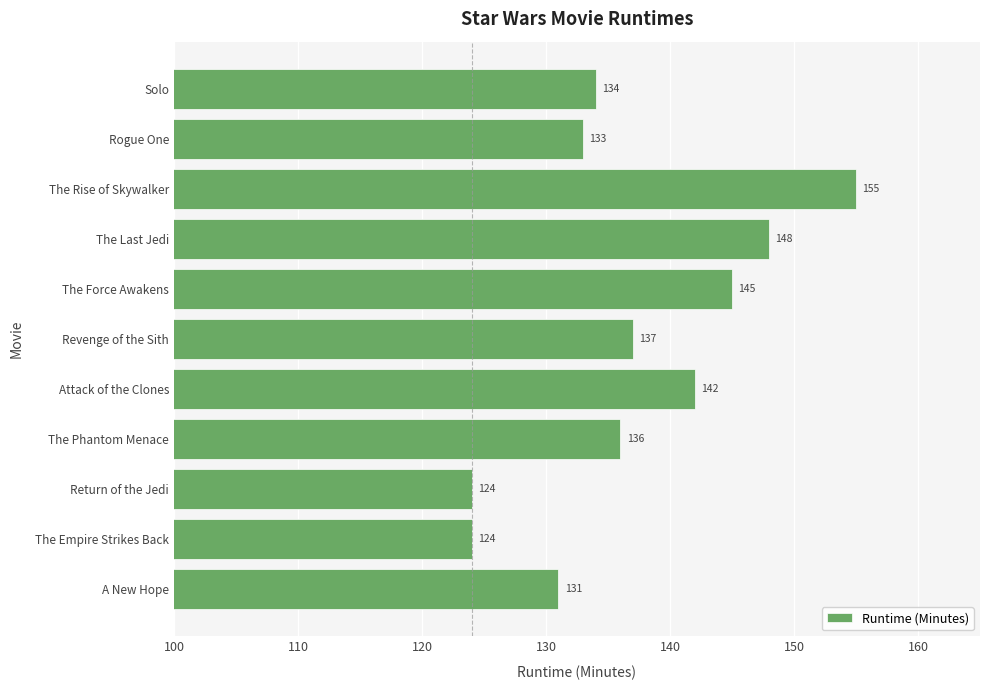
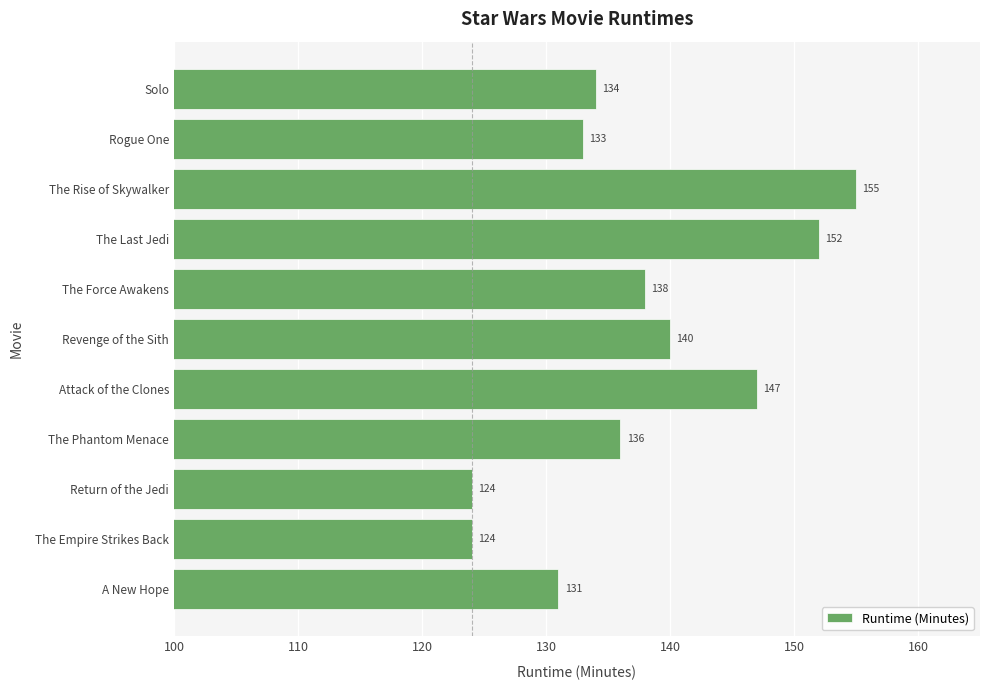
The Last Jedi: 148 -> 152
The Force Awakens: 145 -> 138
Revenge of the Sith: 137 -> 140
Attack of the Clones: 142 -> 147
